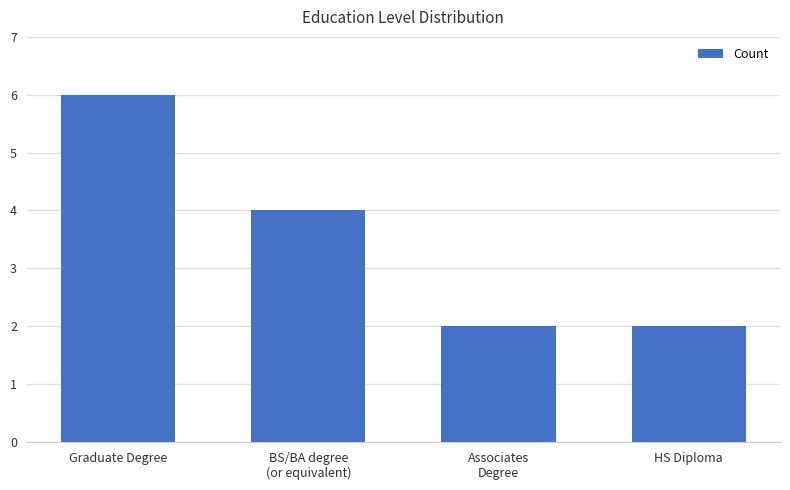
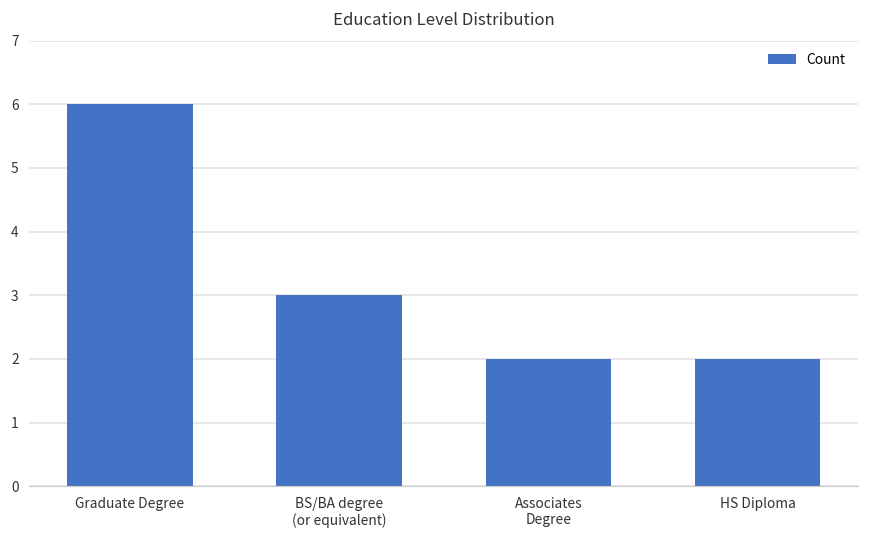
BS/BA degree (or equivalent): 4 -> 3
